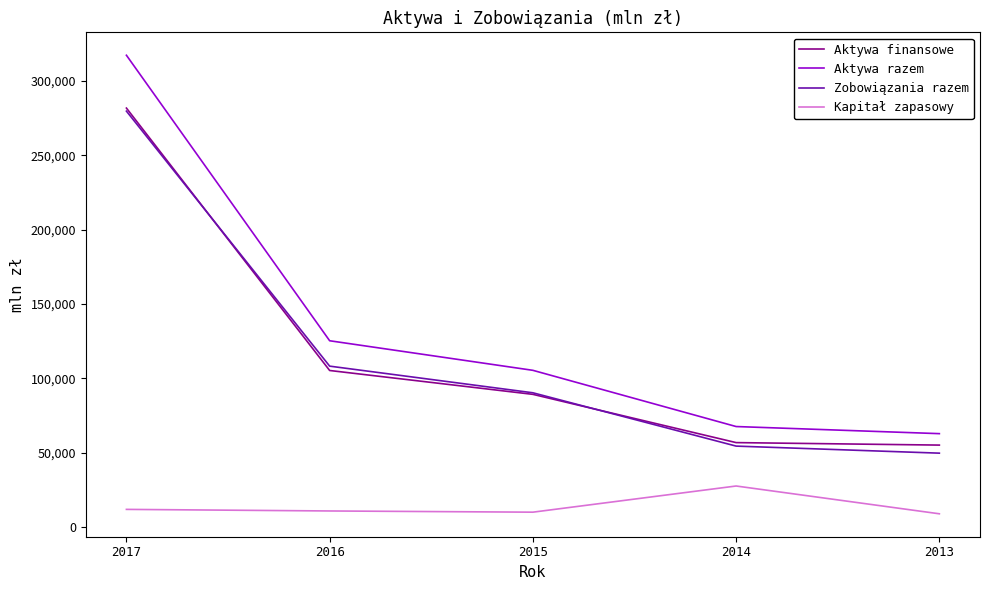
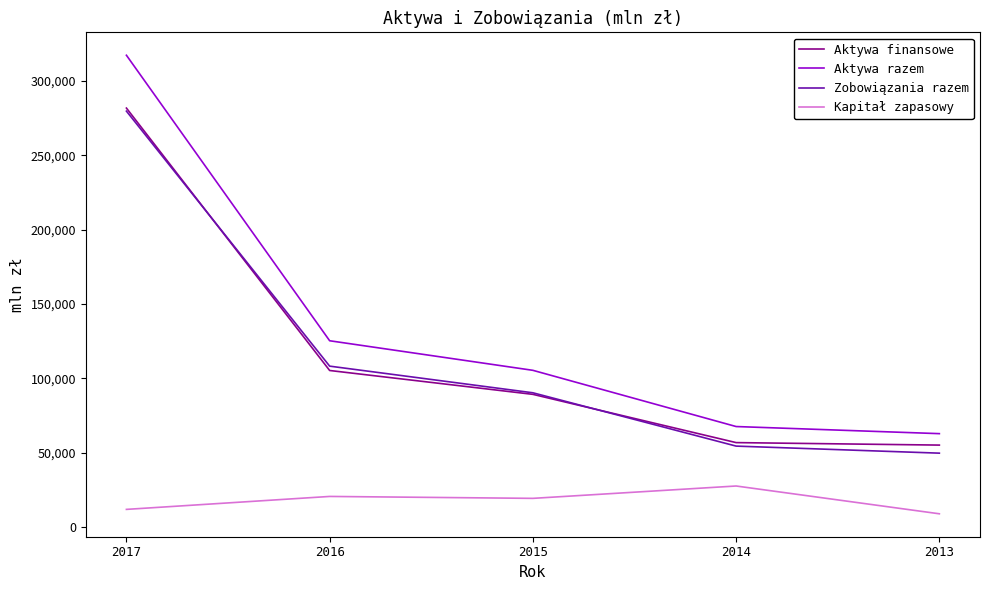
Kapitał zapasowy, 2016: 11,000 -> 21,000
Kapitał zapasowy, 2015: 10,000 -> 19,000
